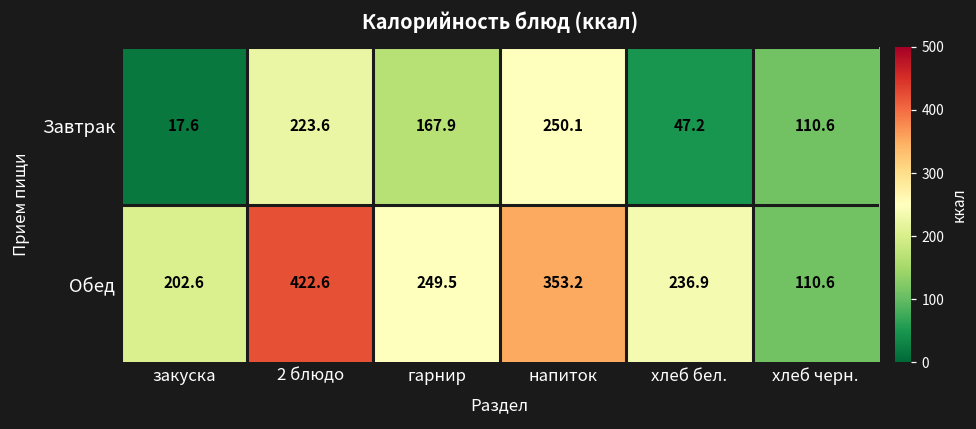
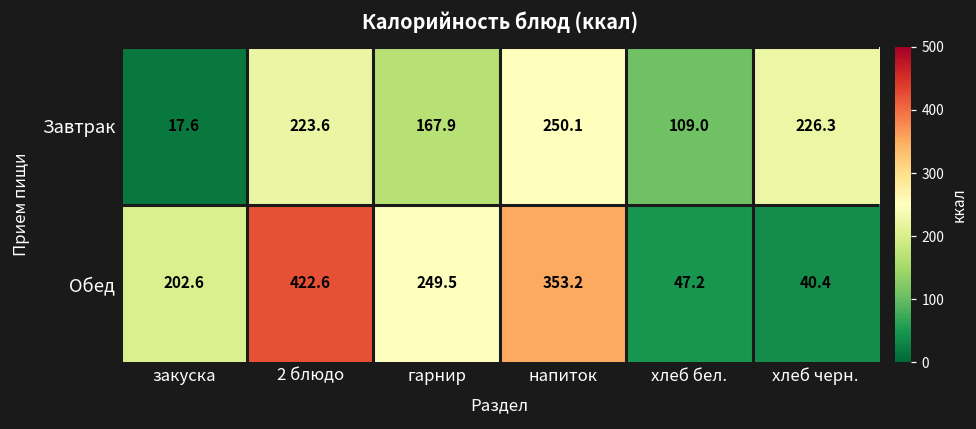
Завтрак, хлеб бел.: 47.2 -> 109.0
Завтрак, хлеб черн.: 110.6 -> 226.3
Обед, хлеб бел.: 236.9 -> 47.2
Обед, хлеб черн.: 110.6 -> 40.4
